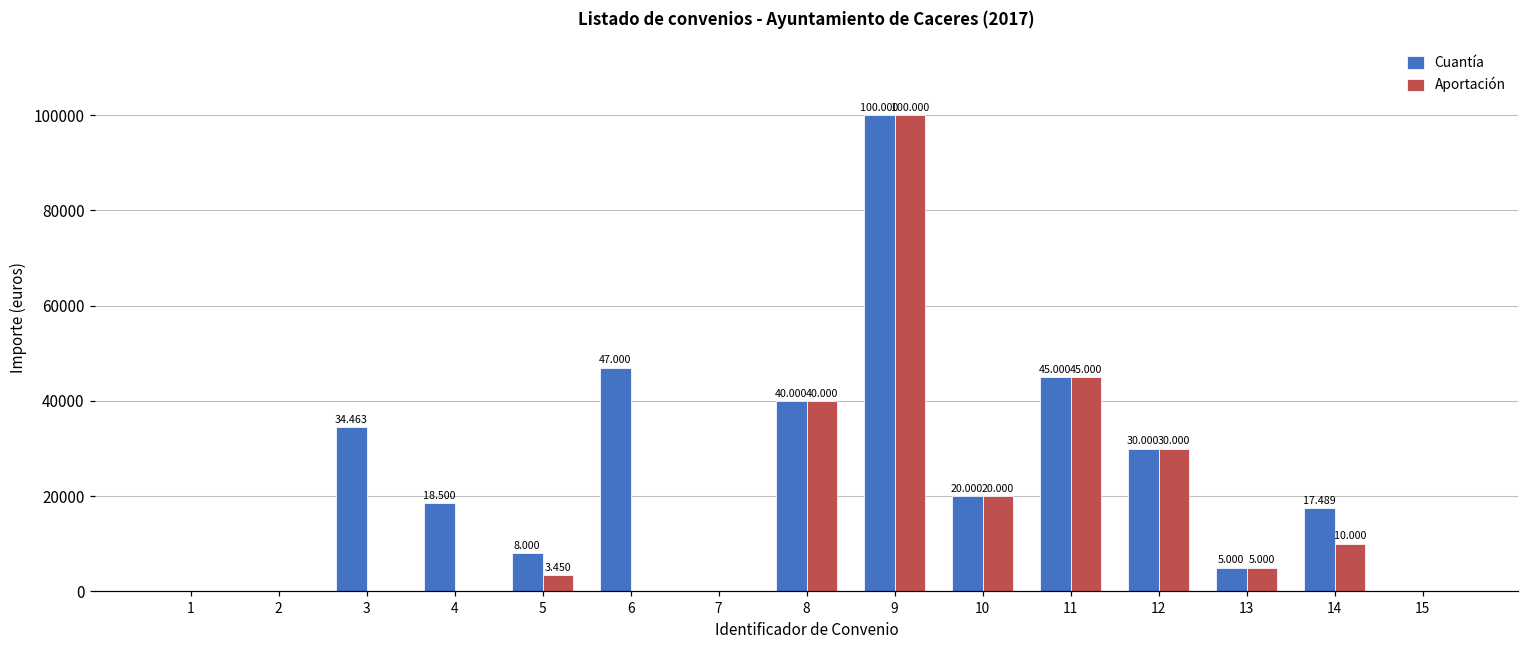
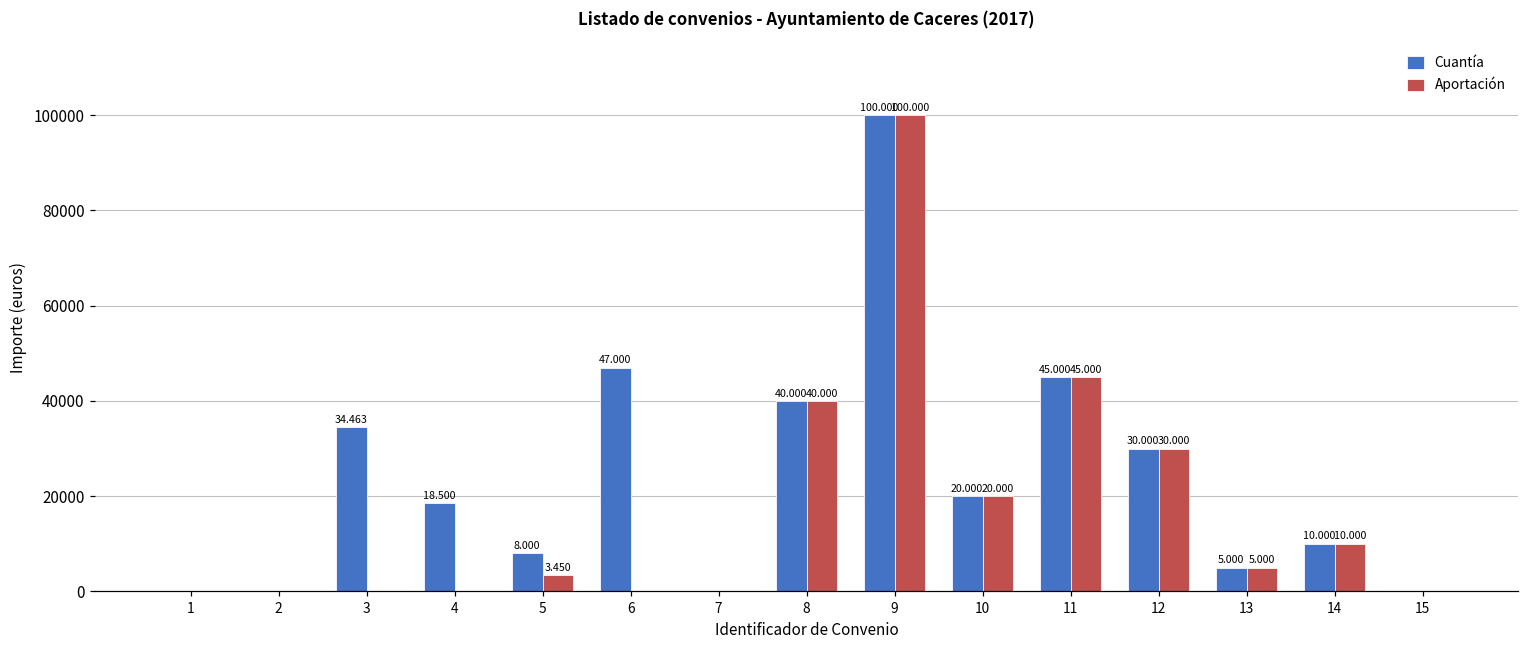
Cuantía, 14: 17.489 -> 10.000
